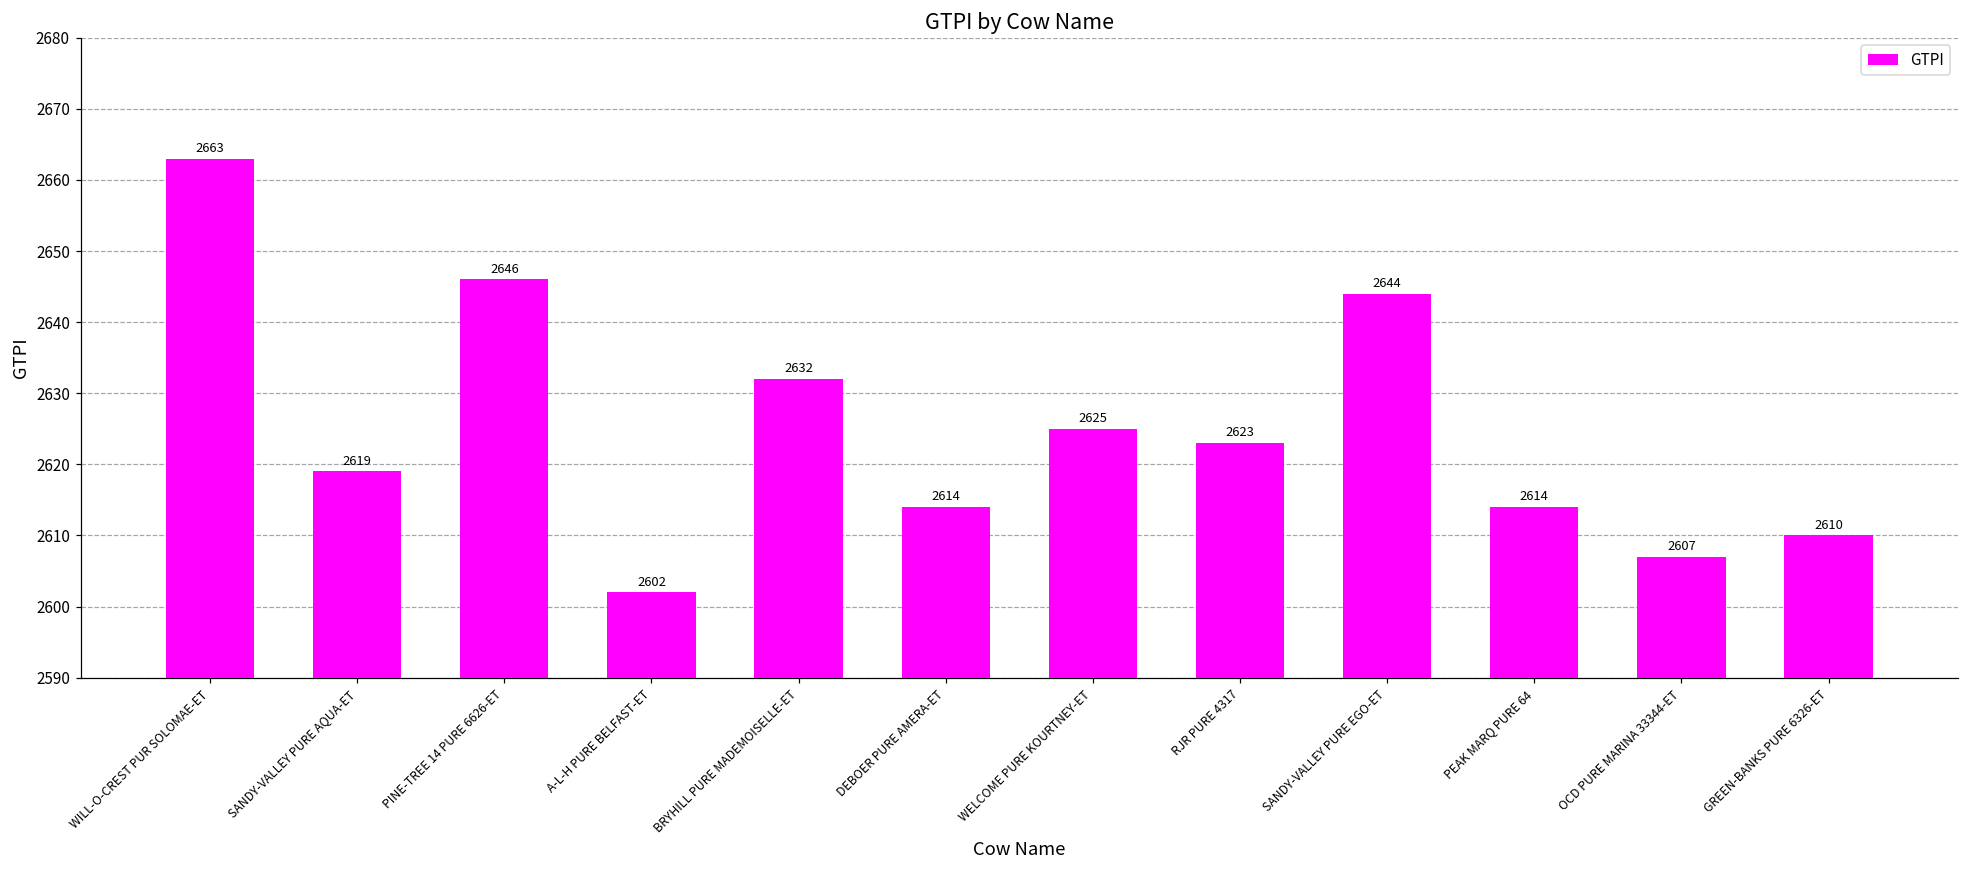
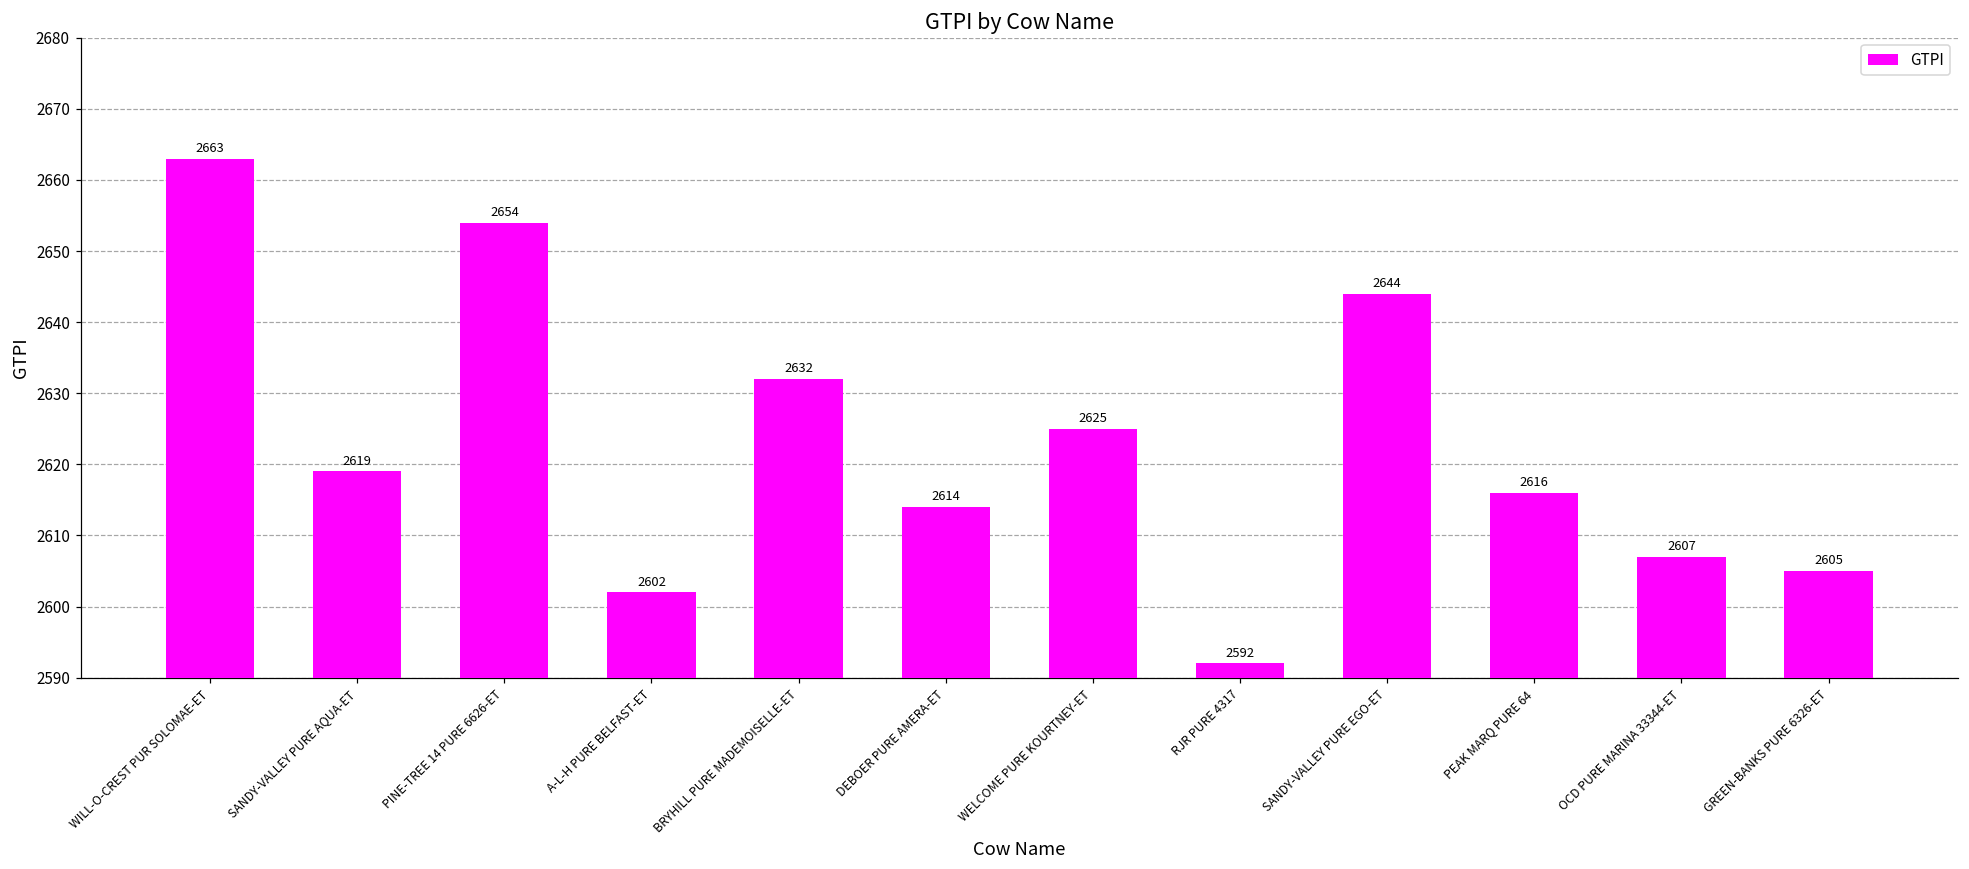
PINE-TREE 14 PURE 6626-ET: 2646 -> 2654
RJR PURE 4317: 2623 -> 2592
PEAK MARQ PURE 64: 2614 -> 2616
GREEN-BANKS PURE 6326-ET: 2610 -> 2605
